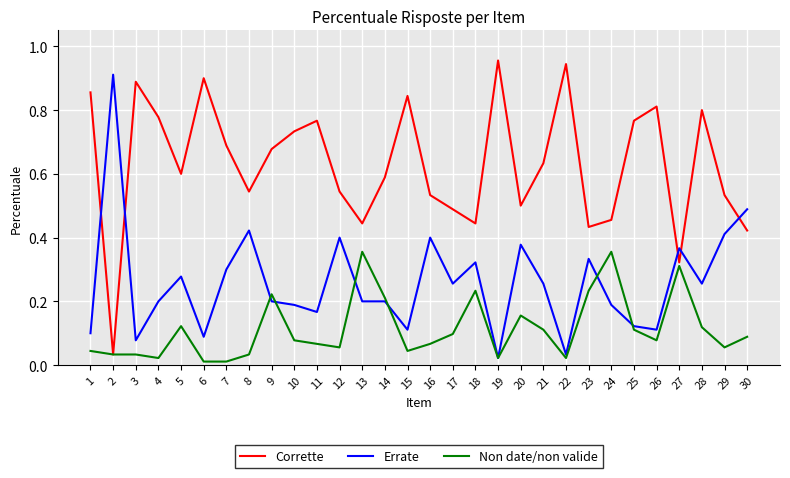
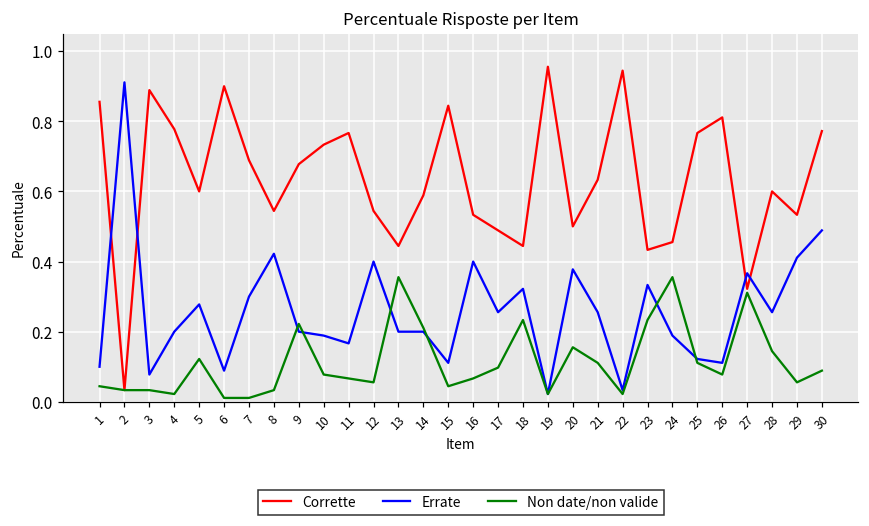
Corrette, 28: 0.8 -> 0.6
Non date/non valide, 28: 0.12 -> 0.14
Corrette, 30: 0.42 -> 0.77
